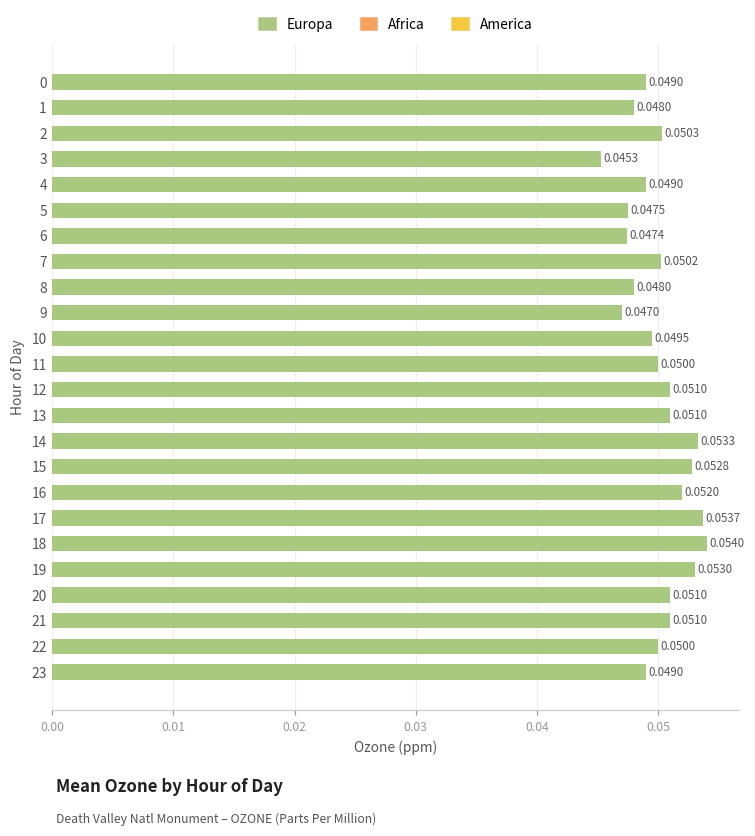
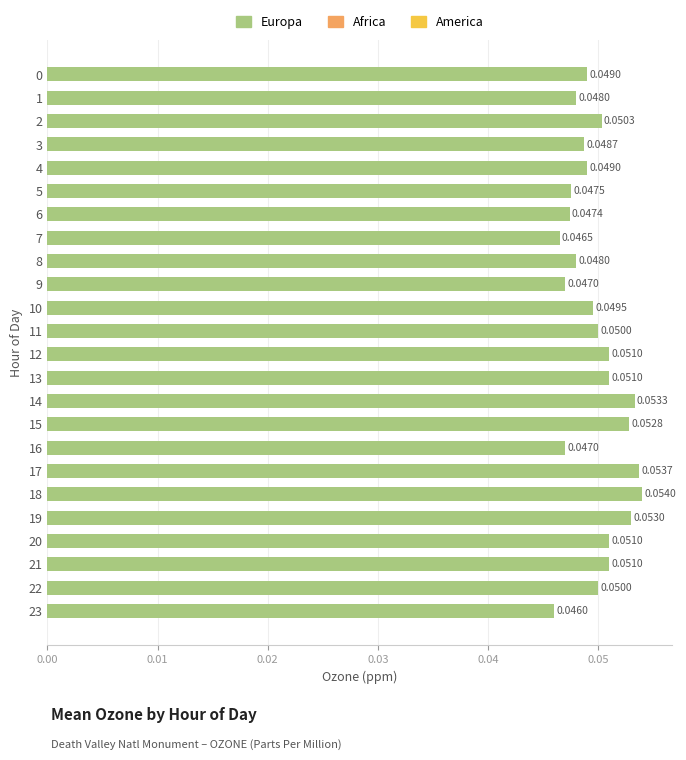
3: 0.0453 -> 0.0487
7: 0.0502 -> 0.0465
16: 0.0520 -> 0.0470
23: 0.0490 -> 0.0460
